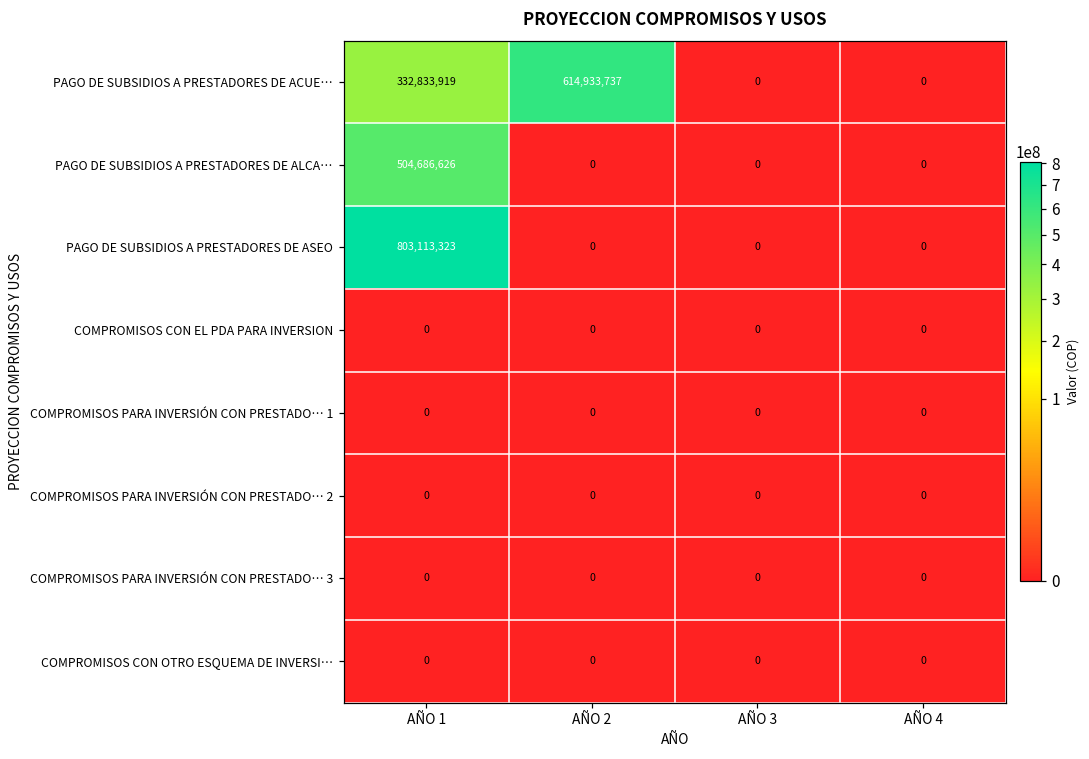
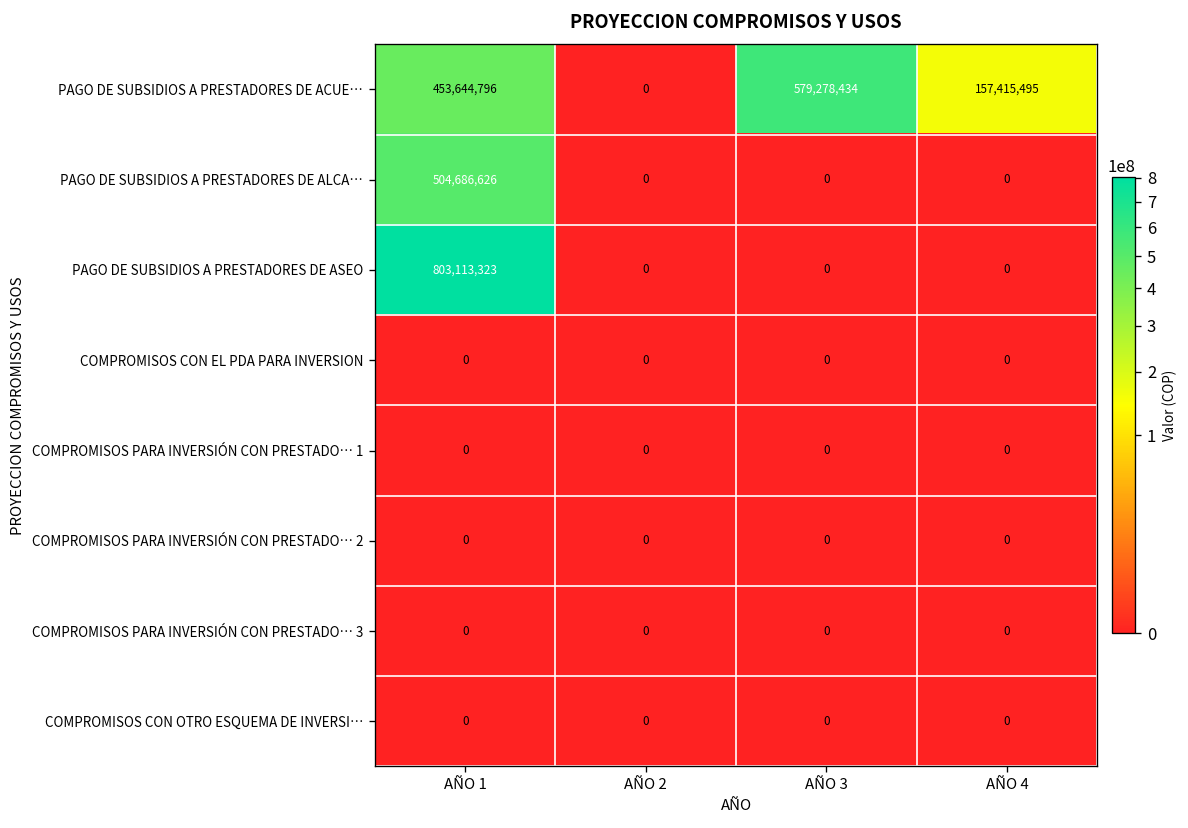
PAGO DE SUBSIDIOS A PRESTADORES DE ACUE…, AÑO 1: 332,833,919 -> 453,644,796
PAGO DE SUBSIDIOS A PRESTADORES DE ACUE…, AÑO 2: 614,933,737 -> 0
PAGO DE SUBSIDIOS A PRESTADORES DE ACUE…, AÑO 3: 0 -> 579,278,434
PAGO DE SUBSIDIOS A PRESTADORES DE ACUE…, AÑO 4: 0 -> 157,415,495
